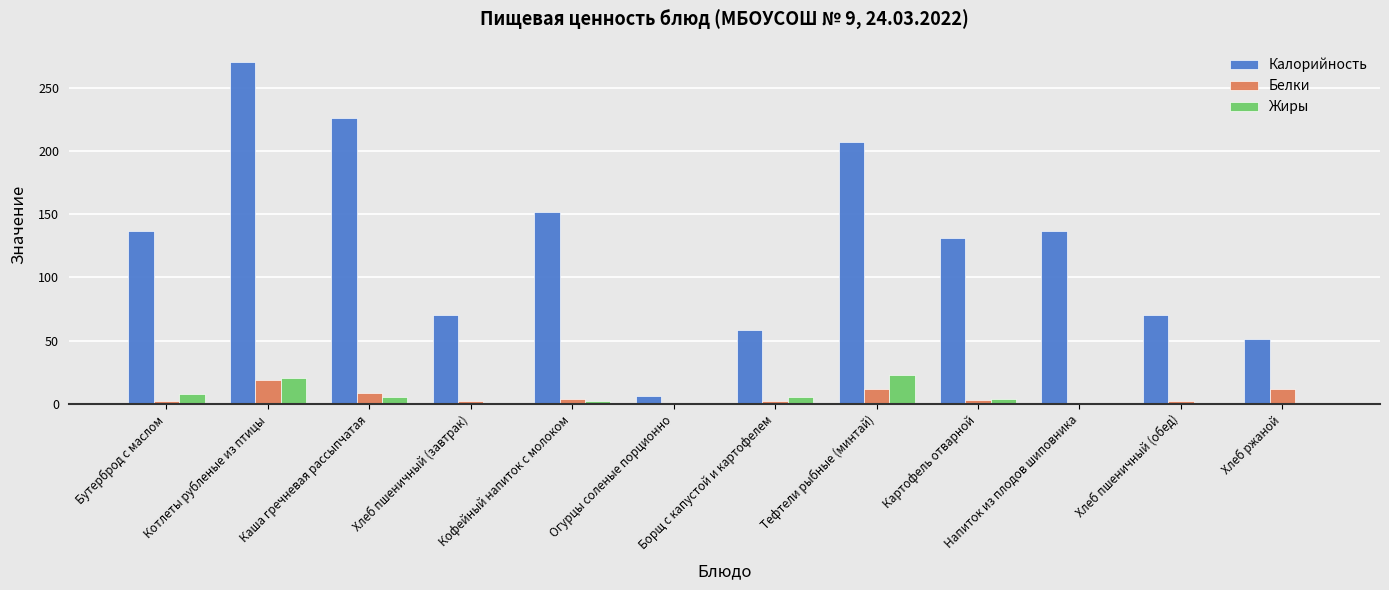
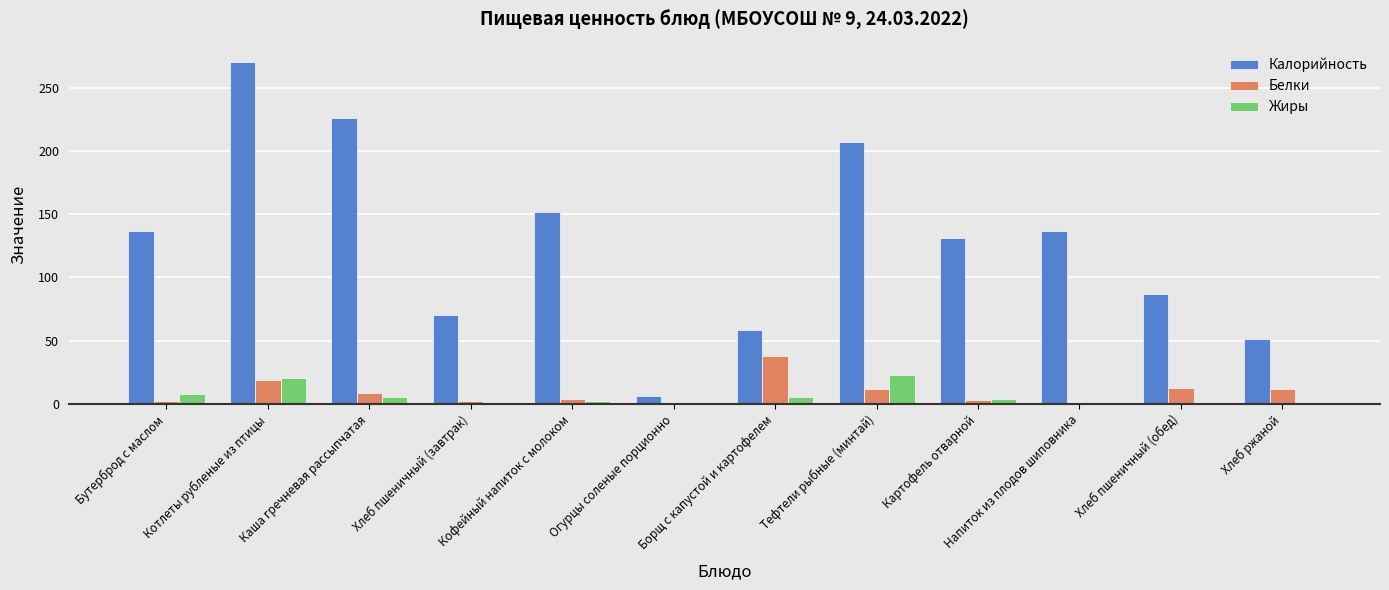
Белки, Борщ с капустой и картофелем: 3 -> 38
Калорийность, Хлеб пшеничный (обед): 70 -> 87
Белки, Хлеб пшеничный (обед): 2 -> 13
